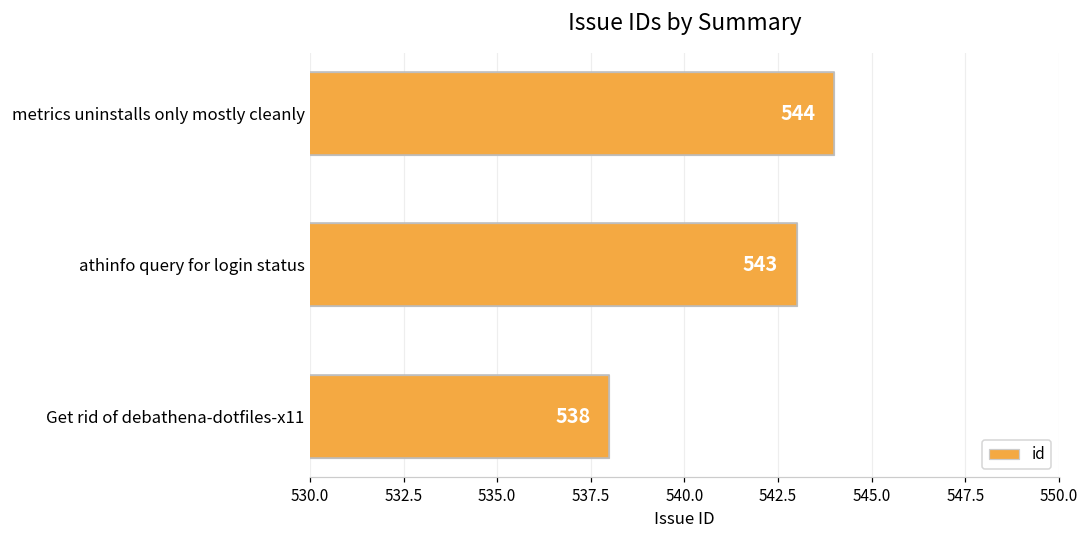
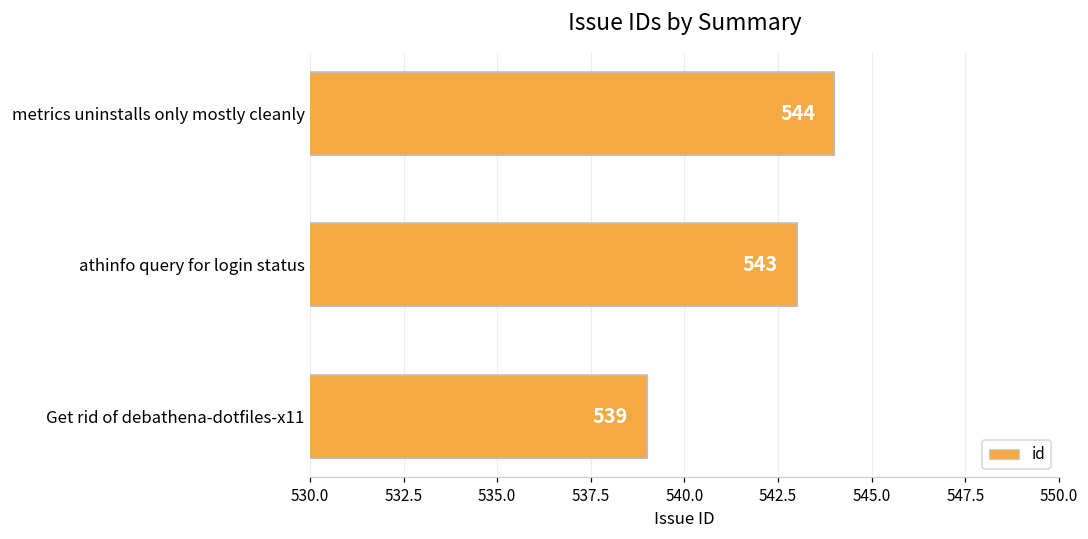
Get rid of debathena-dotfiles-x11: 538 -> 539
